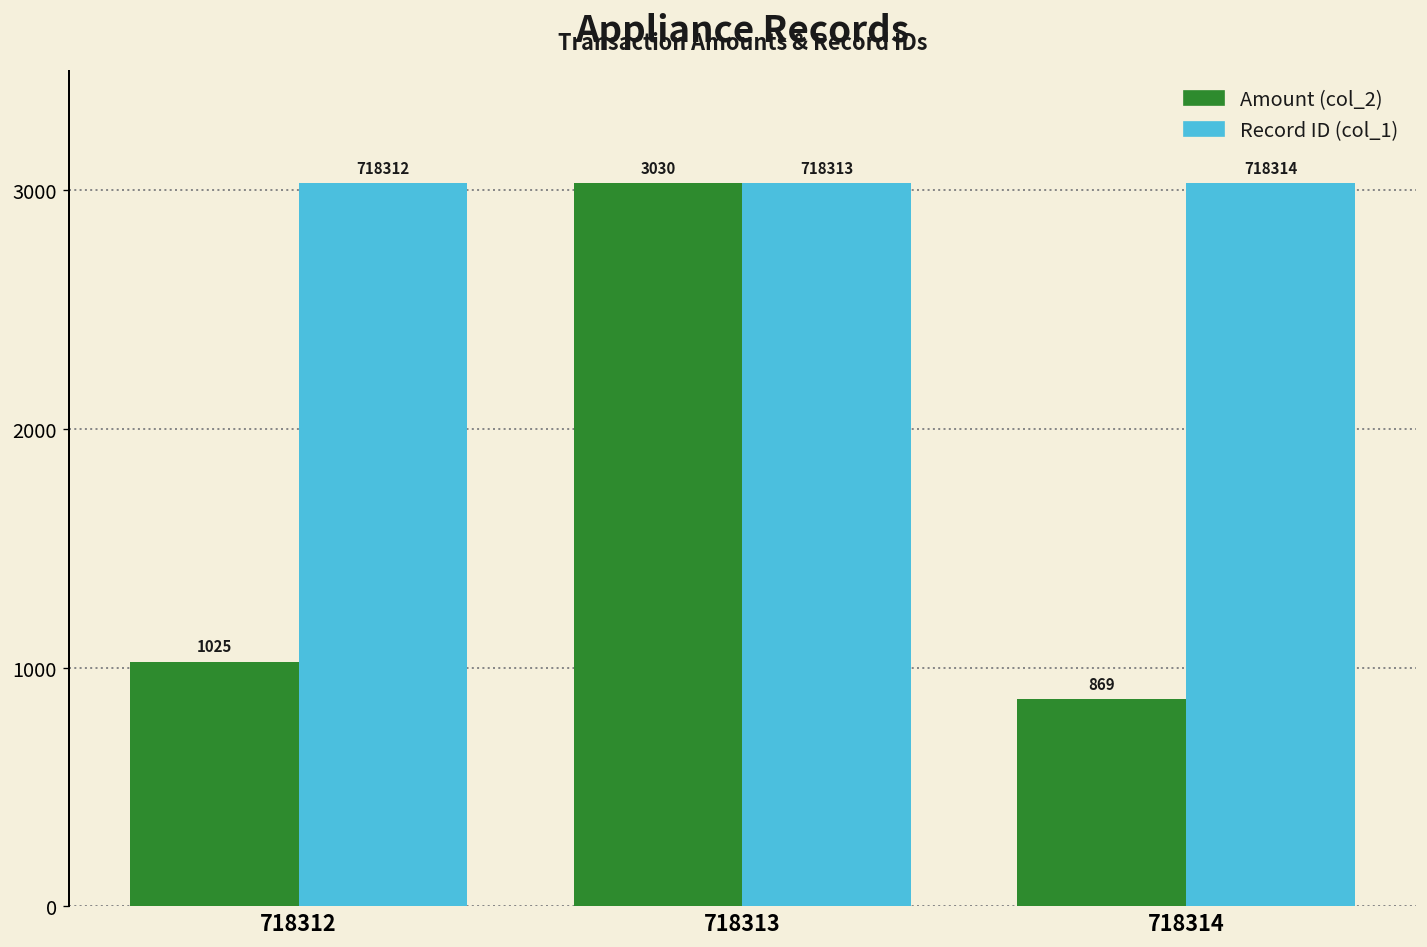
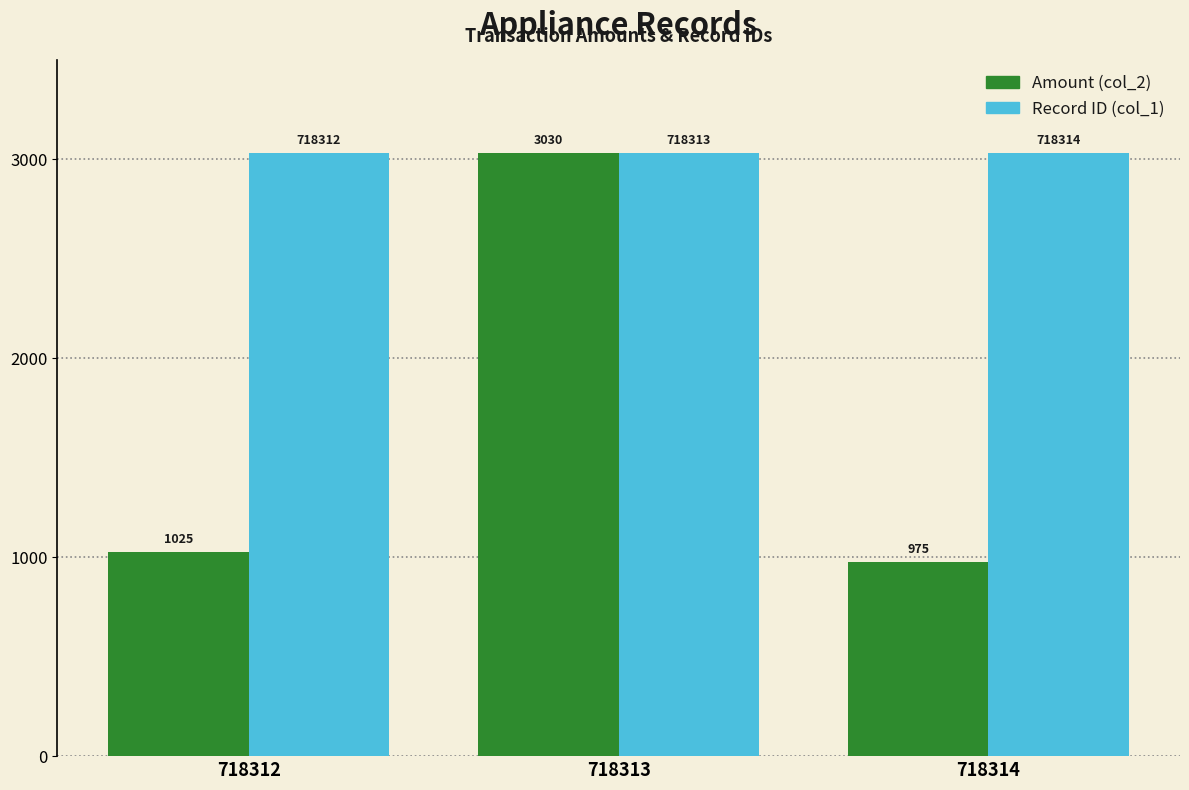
Amount (col_2), 718314: 869 -> 975
